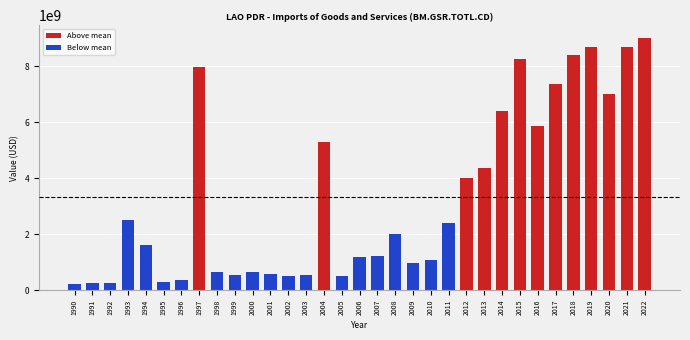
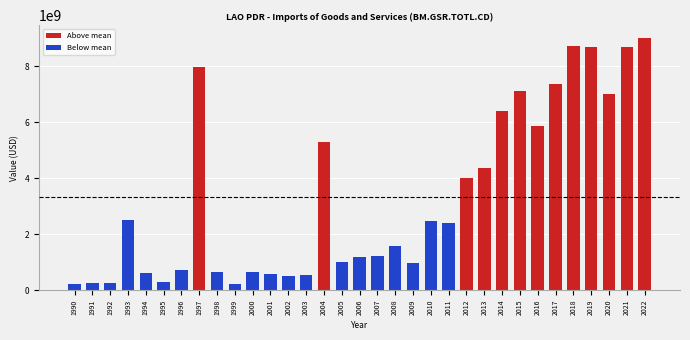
1994: 1600000000 -> 600000000
1996: 400000000 -> 700000000
1999: 500000000 -> 200000000
2005: 500000000 -> 1000000000
2008: 2000000000 -> 1600000000
2010: 1100000000 -> 2500000000
2015: 8300000000 -> 7100000000
2018: 8400000000 -> 8700000000
